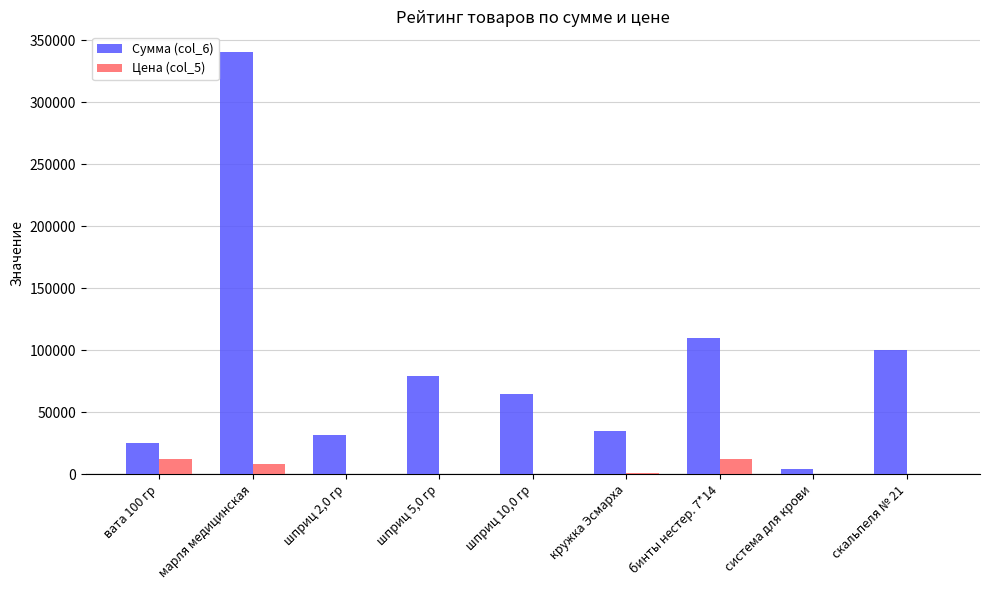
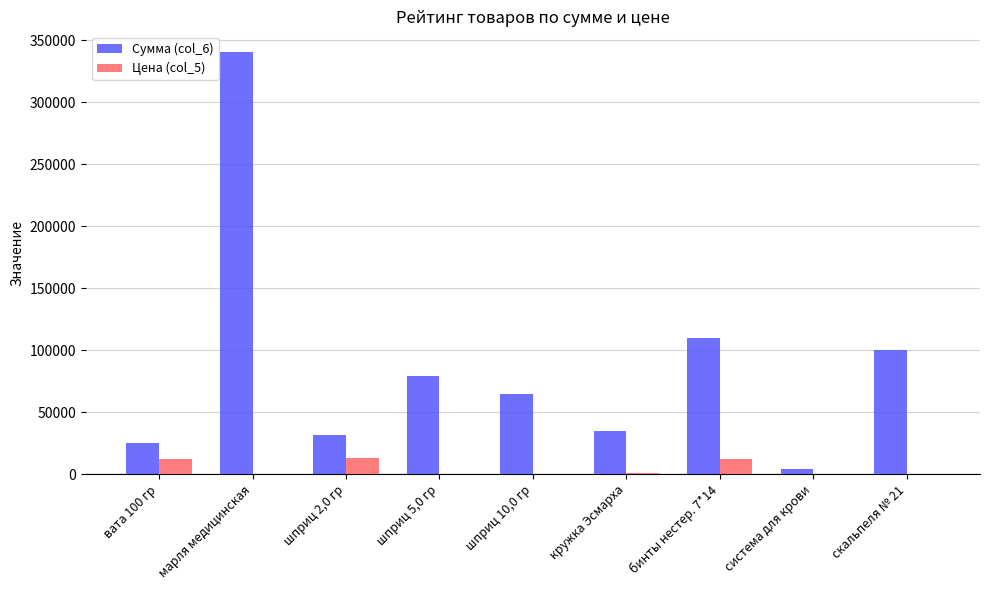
Цена (col_5), марля медицинская: 8000 -> 0
Цена (col_5), шприц 2,0 гр: 0 -> 13000
